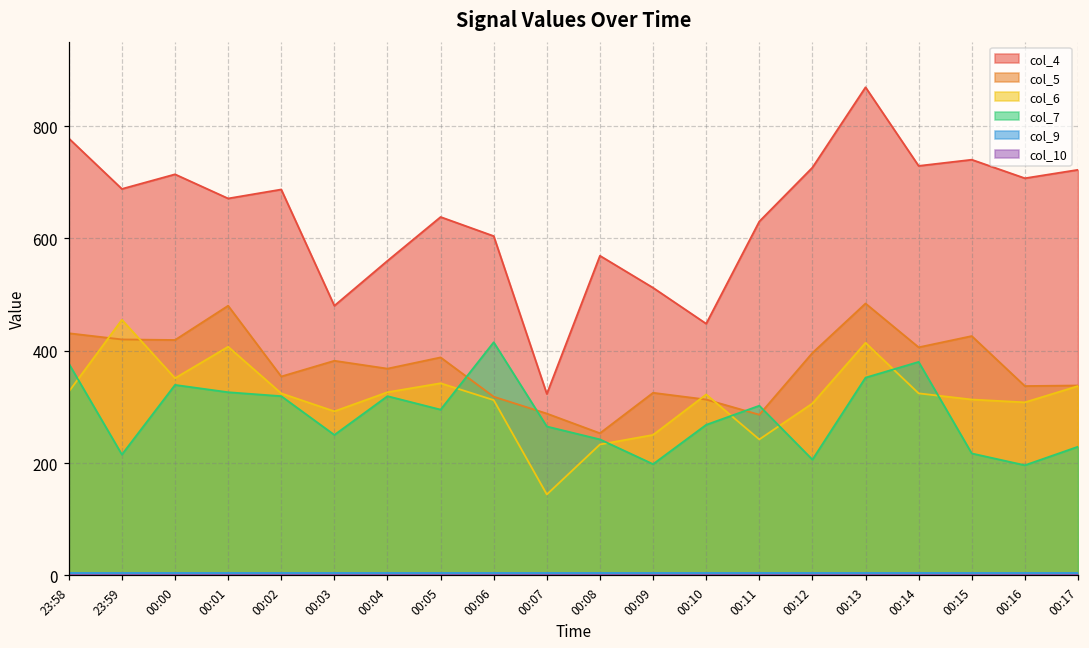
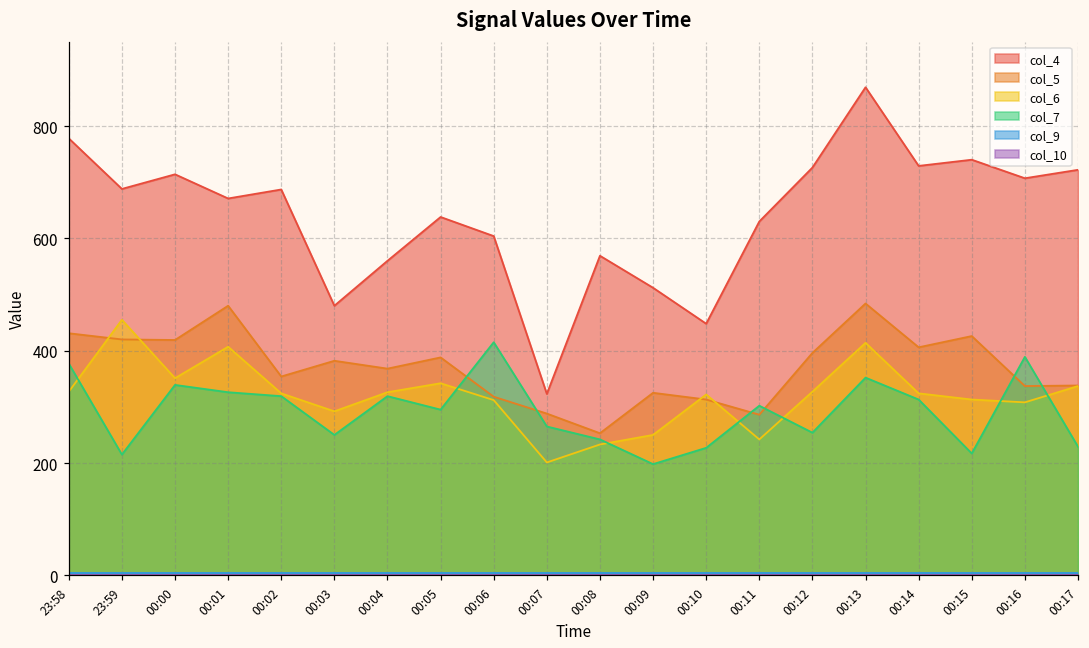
col_6, 00:07: 140 -> 200
col_7, 00:10: 270 -> 230
col_6, 00:12: 310 -> 330
col_7, 00:12: 210 -> 250
col_7, 00:14: 380 -> 310
col_7, 00:16: 200 -> 390
